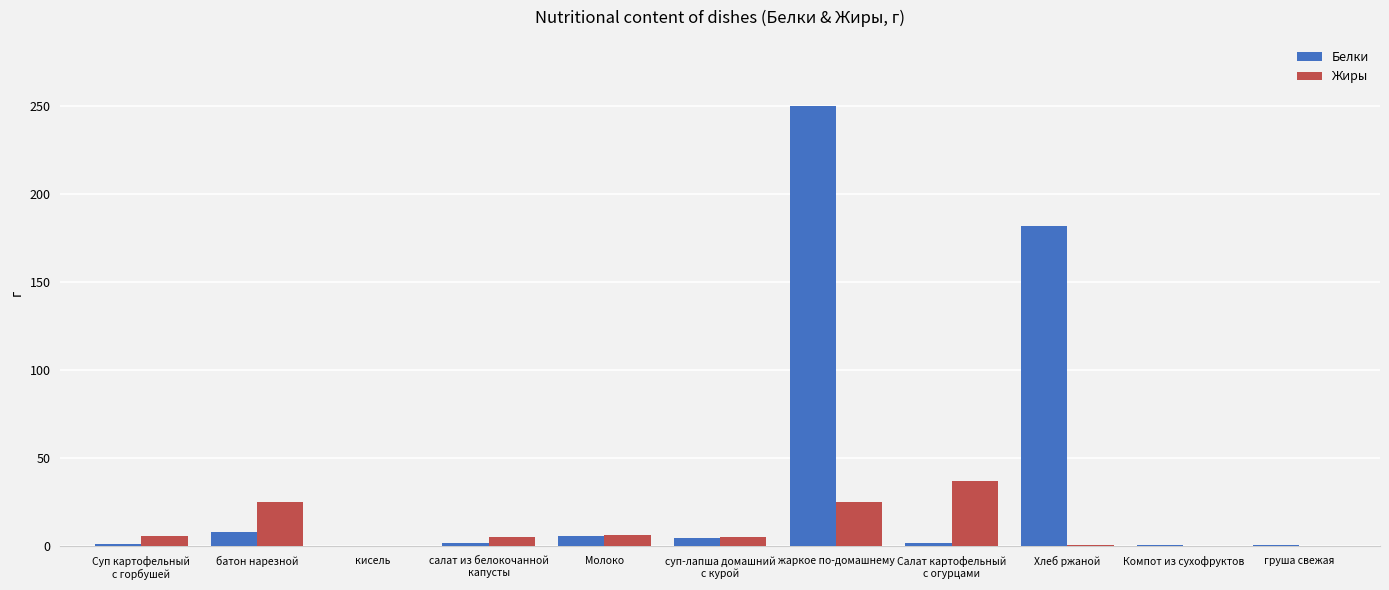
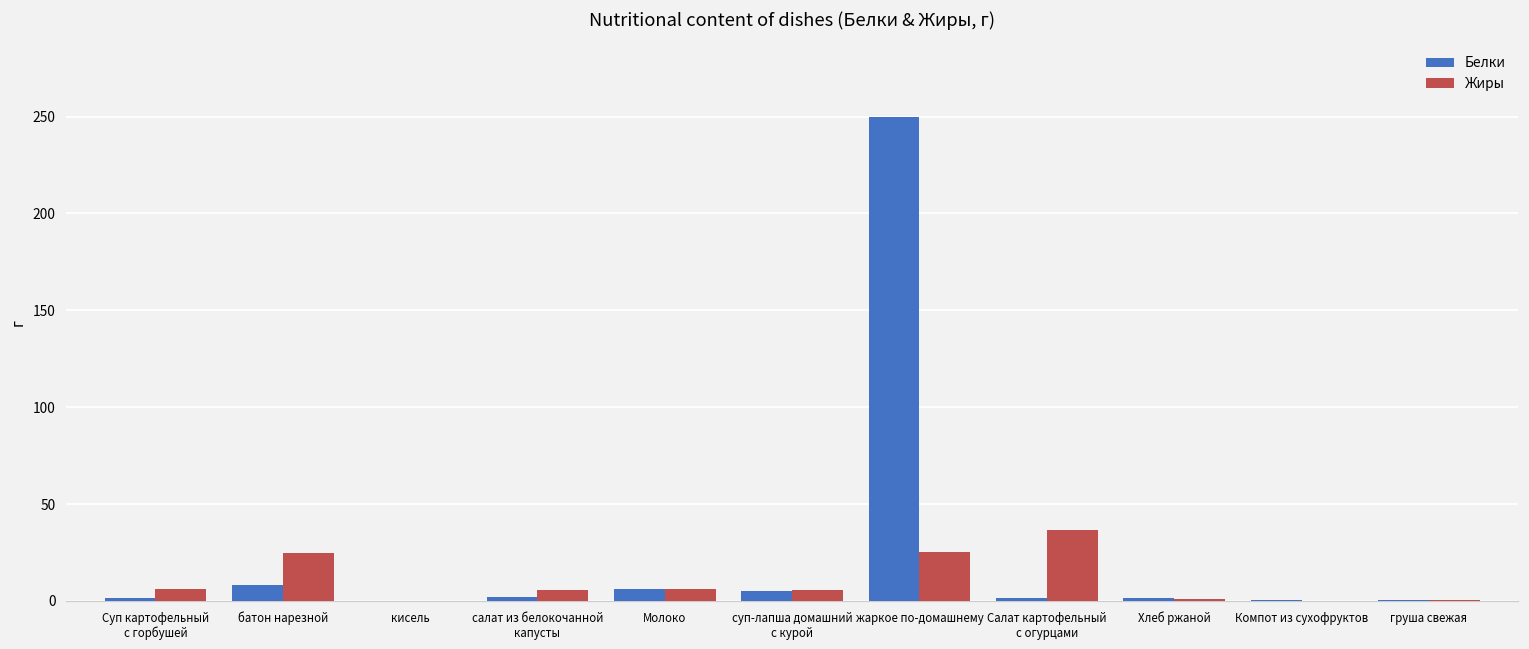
Белки, Хлеб ржаной: 182 -> 2
